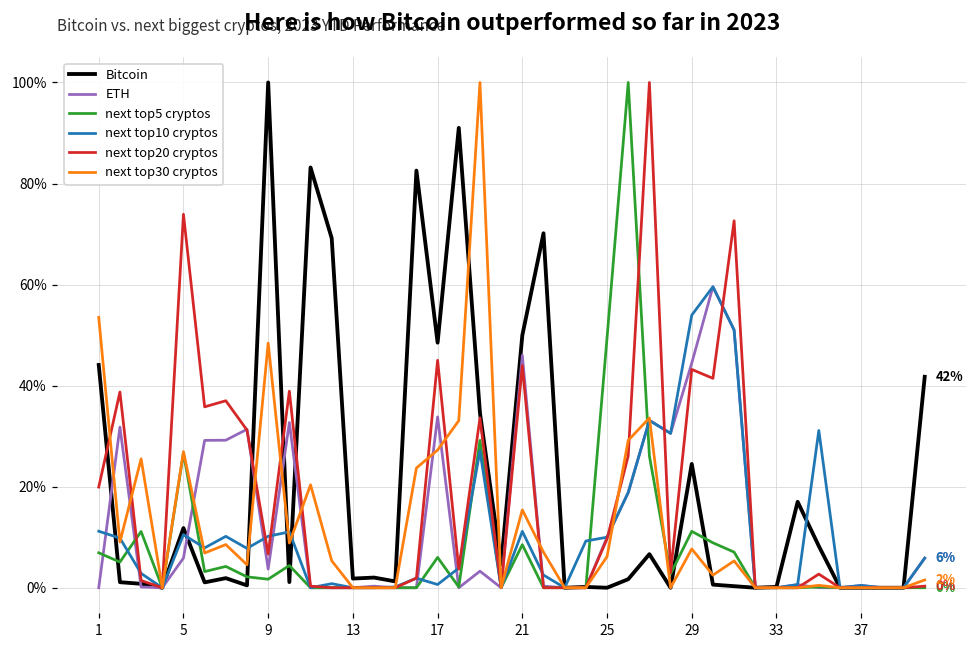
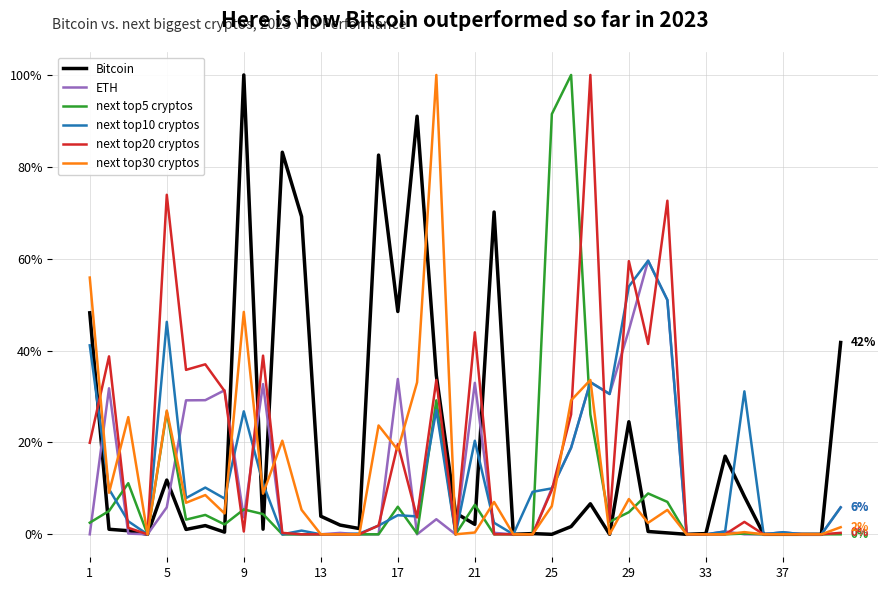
Bitcoin, 1: 44% -> 48%
next top5 cryptos, 1: 7% -> 3%
next top10 cryptos, 1: 11% -> 41%
next top30 cryptos, 1: 54% -> 56%
next top10 cryptos, 5: 11% -> 46%
next top5 cryptos, 9: 2% -> 5%
next top10 cryptos, 9: 10% -> 27%
next top20 cryptos, 9: 7% -> 1%
Bitcoin, 13: 2% -> 4%
next top10 cryptos, 17: 1% -> 4%
next top20 cryptos, 17: 45% -> 20%
next top30 cryptos, 17: 27% -> 18%
Bitcoin, 21: 50% -> 2%
ETH, 21: 46% -> 33%
next top5 cryptos, 21: 9% -> 6%
next top10 cryptos, 21: 11% -> 20%
next top30 cryptos, 21: 15% -> 0%
next top5 cryptos, 25: 49% -> 91%
next top5 cryptos, 29: 11% -> 5%
next top20 cryptos, 29: 43% -> 59%
